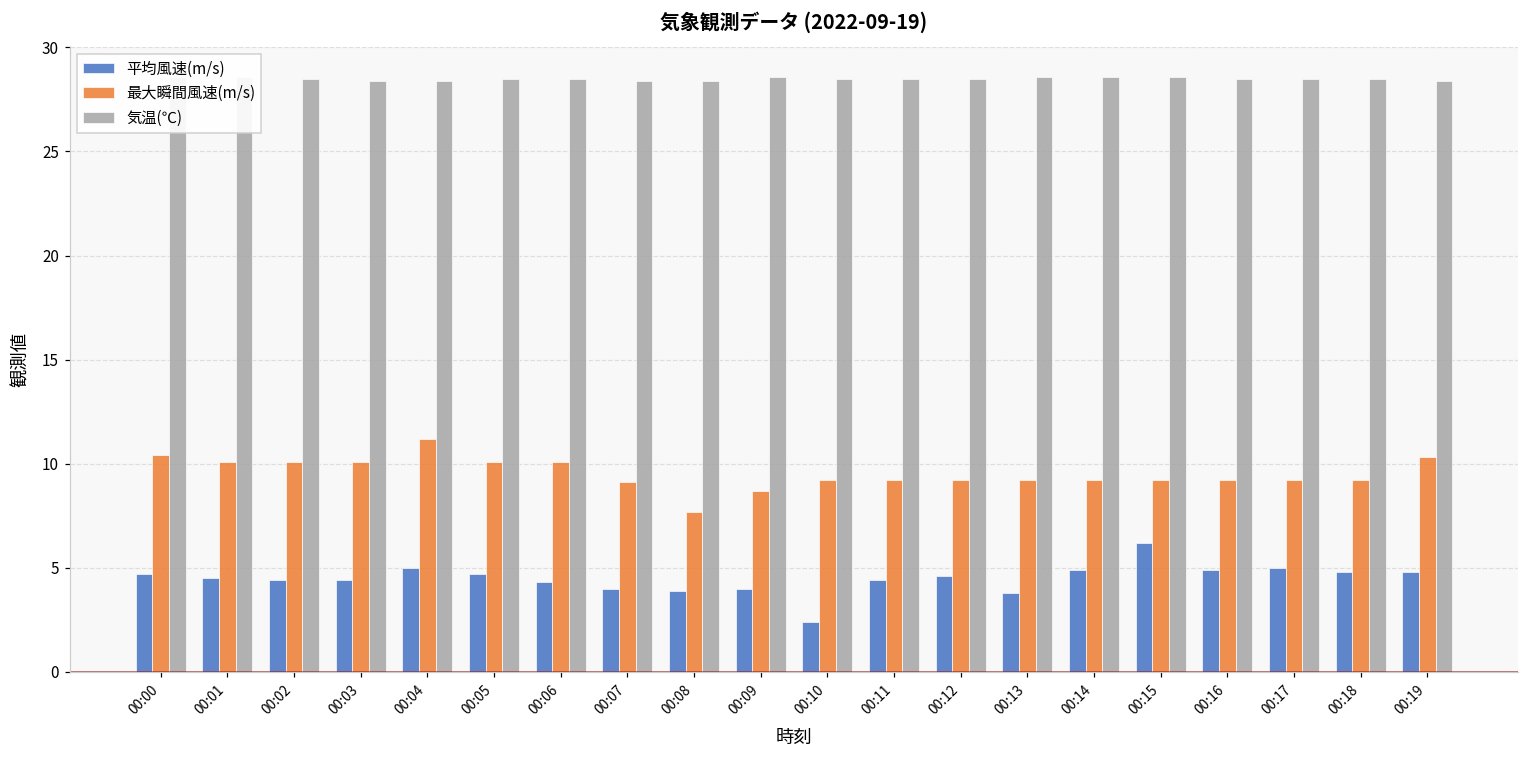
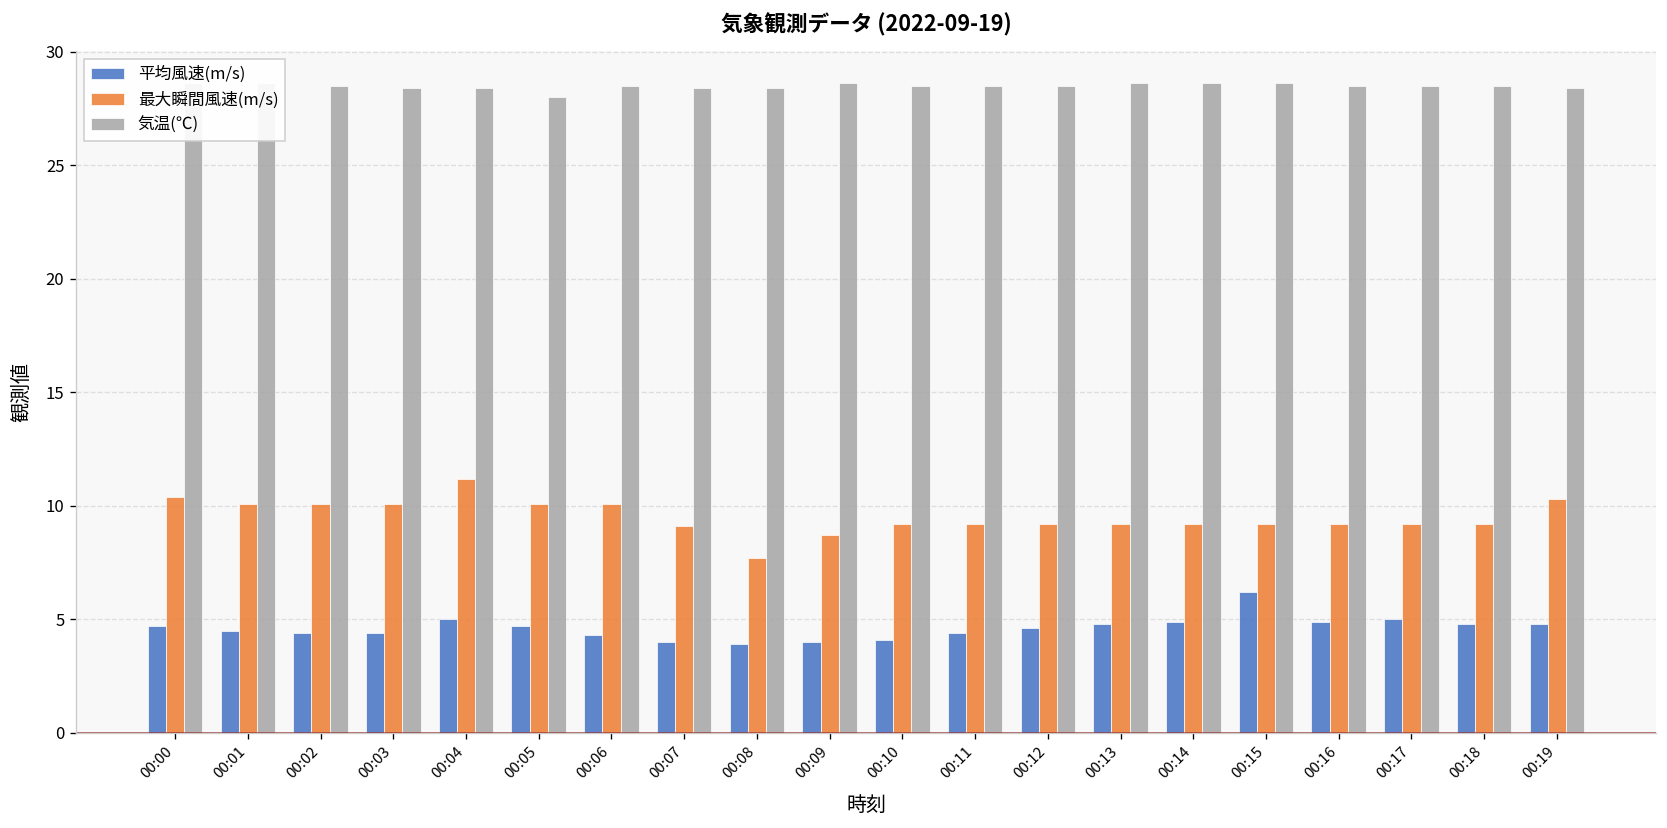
気温(℃), 00:05: 28.5 -> 28.0
平均風速(m/s), 00:10: 2.4 -> 4.1
平均風速(m/s), 00:13: 3.8 -> 4.8
